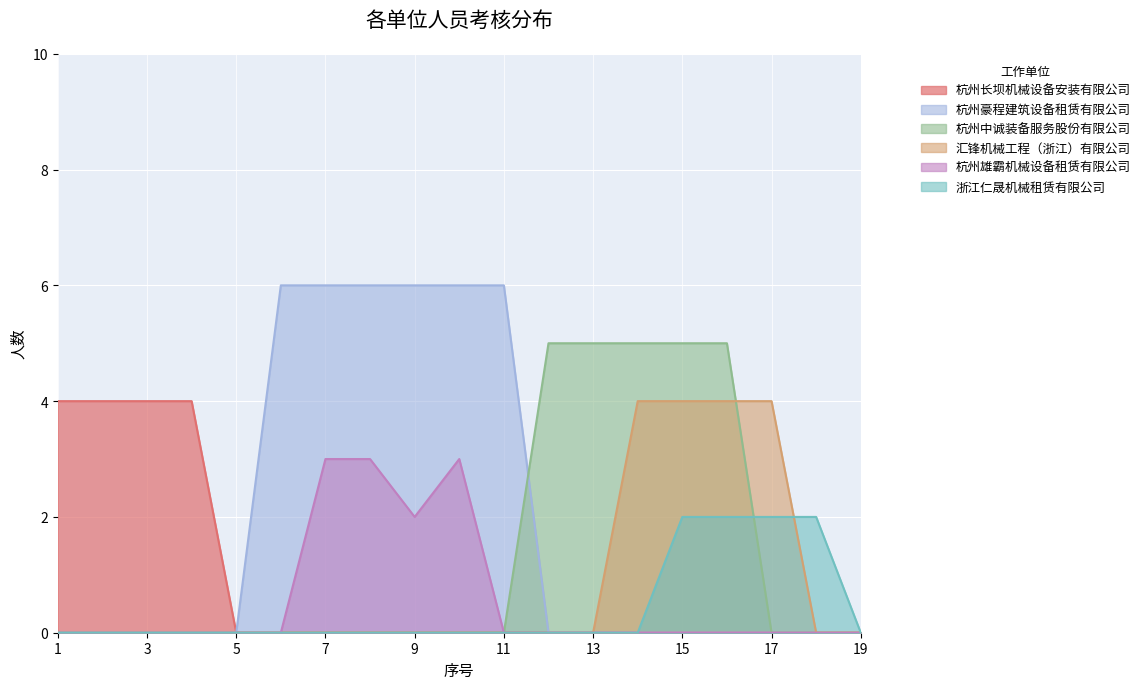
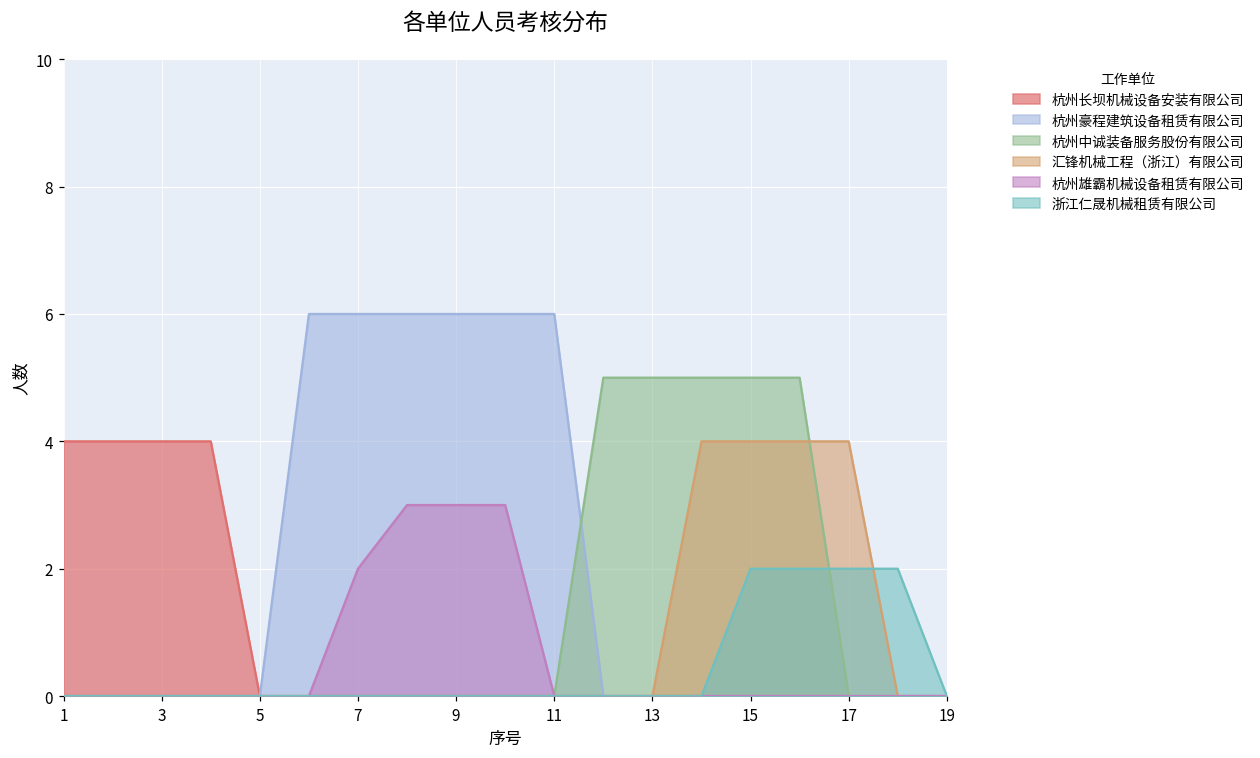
杭州雄霸机械设备租赁有限公司, 7: 3 -> 2
杭州雄霸机械设备租赁有限公司, 9: 2 -> 3
